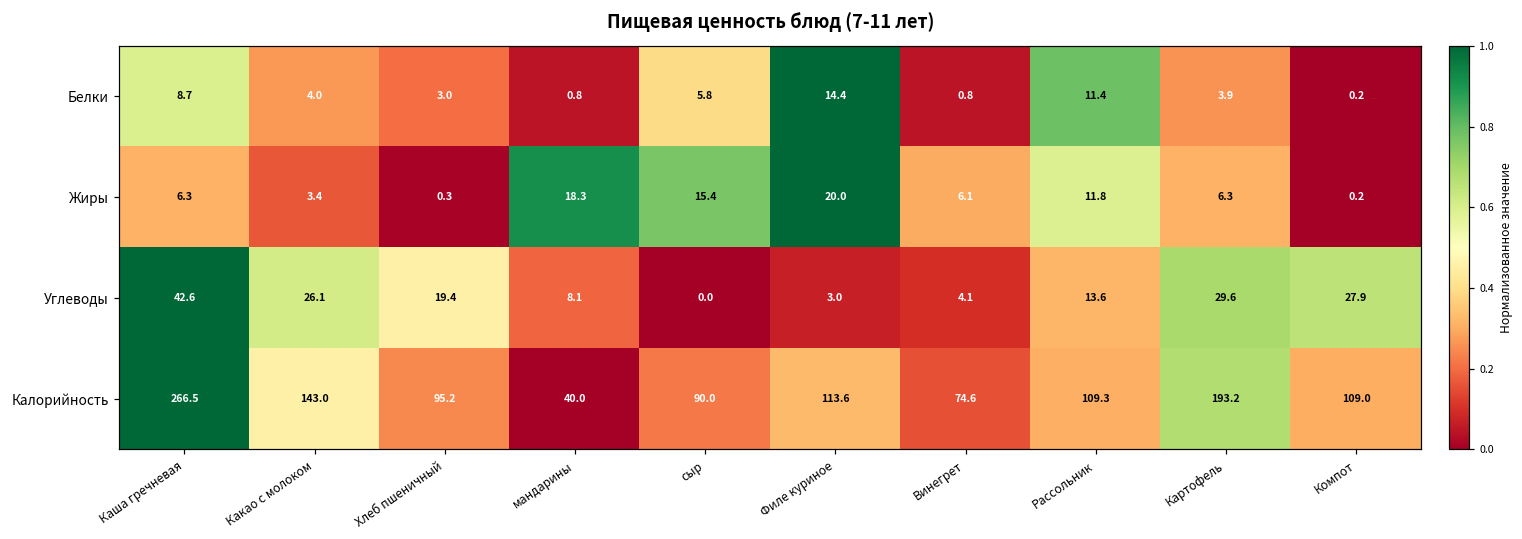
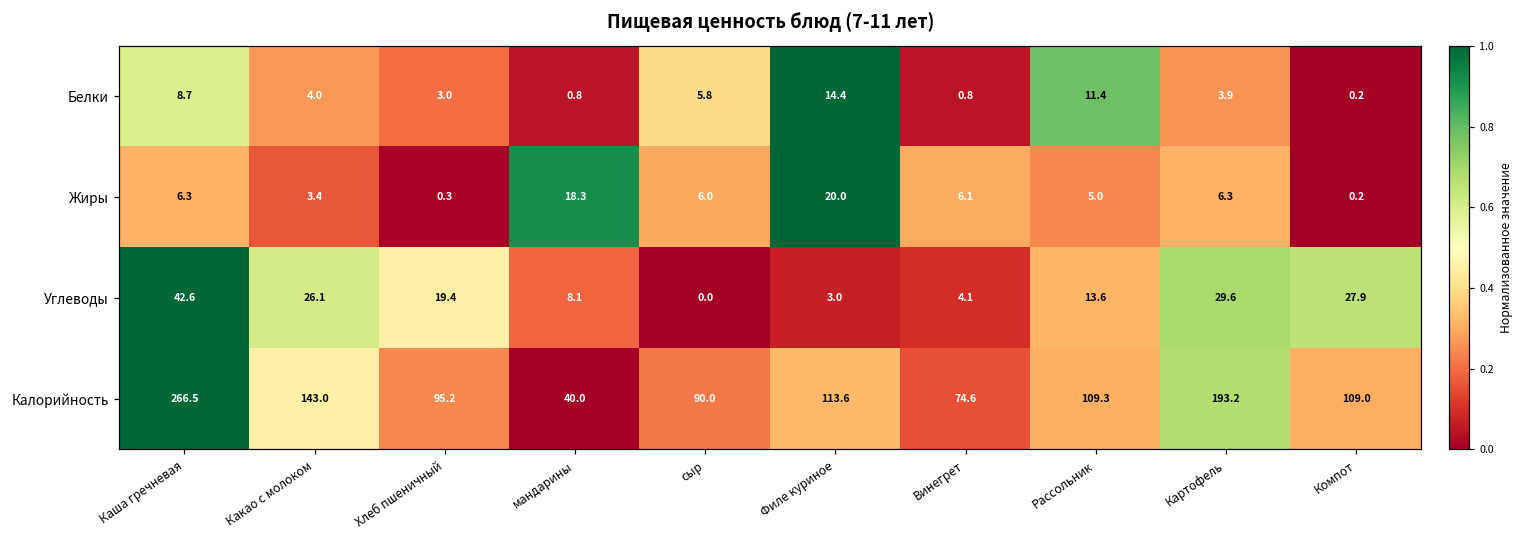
Жиры, сыр: 15.4 -> 6.0
Жиры, Рассольник: 11.8 -> 5.0
